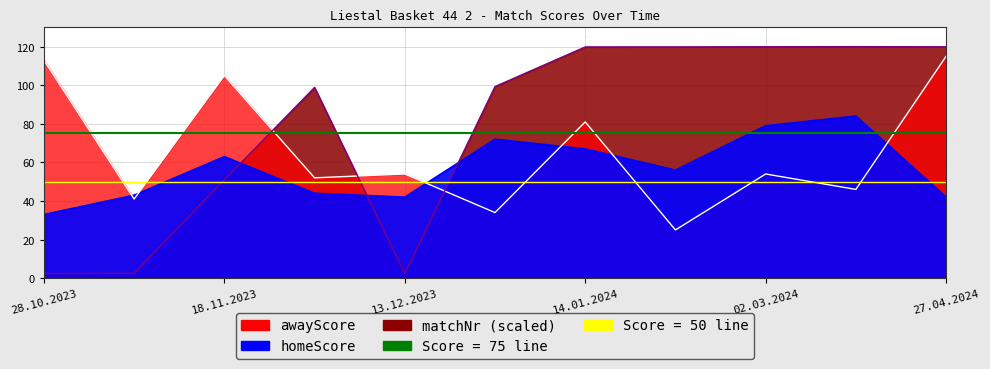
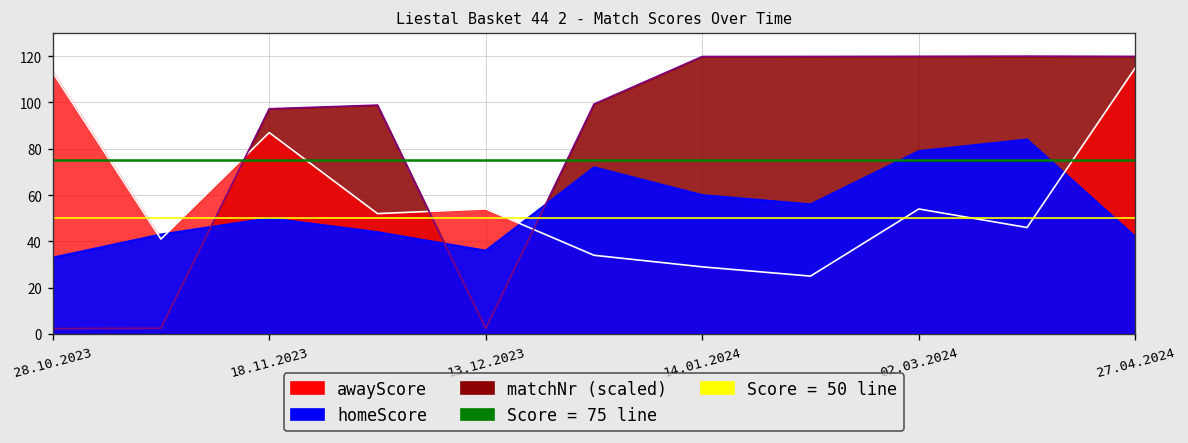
matchNr (scaled), 18.11.2023: 51 -> 97
awayScore, 18.11.2023: 105 -> 87
homeScore, 18.11.2023: 63 -> 50
homeScore, 13.12.2023: 42 -> 36
awayScore, 14.01.2024: 81 -> 29
homeScore, 14.01.2024: 67 -> 60
